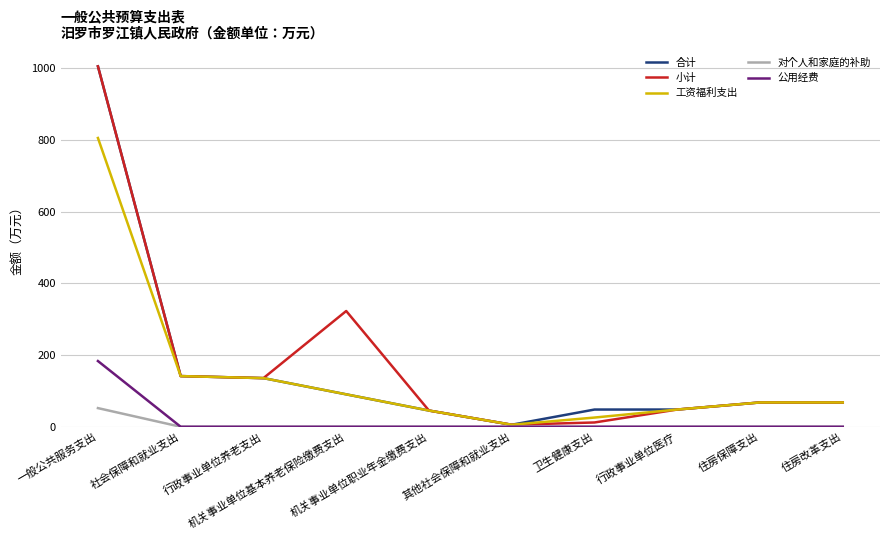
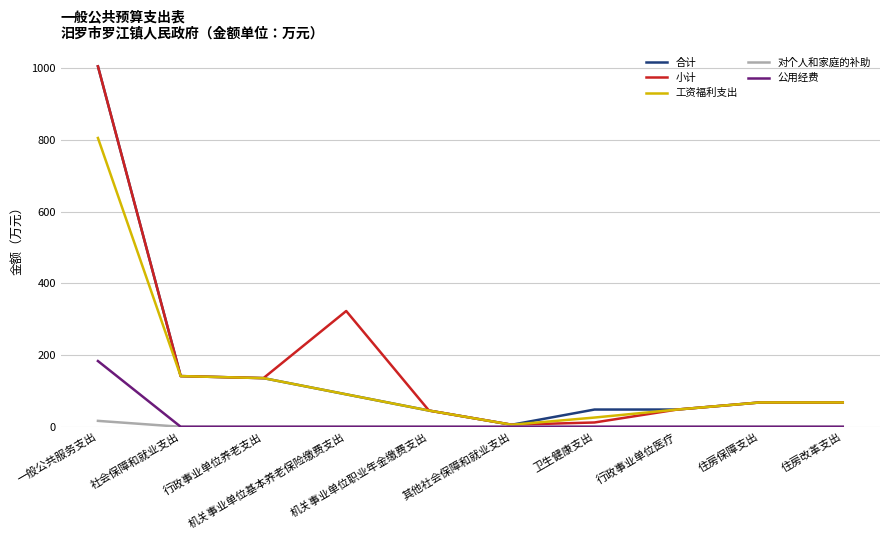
对个人和家庭的补助, 一般公共服务支出: 50 -> 20
